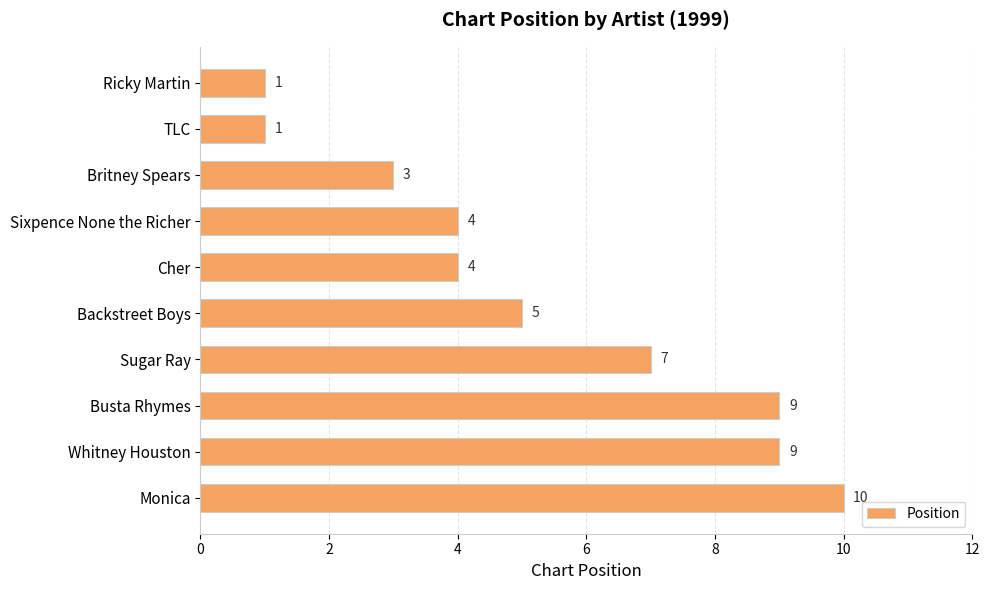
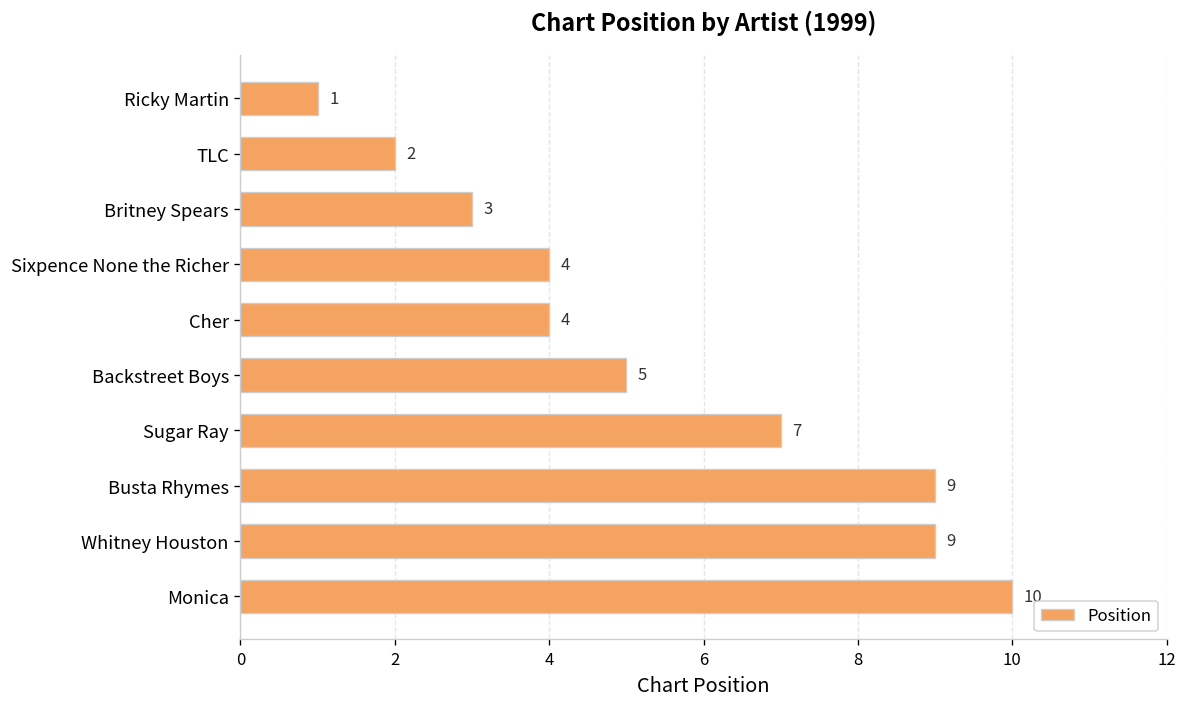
TLC: 1 -> 2
